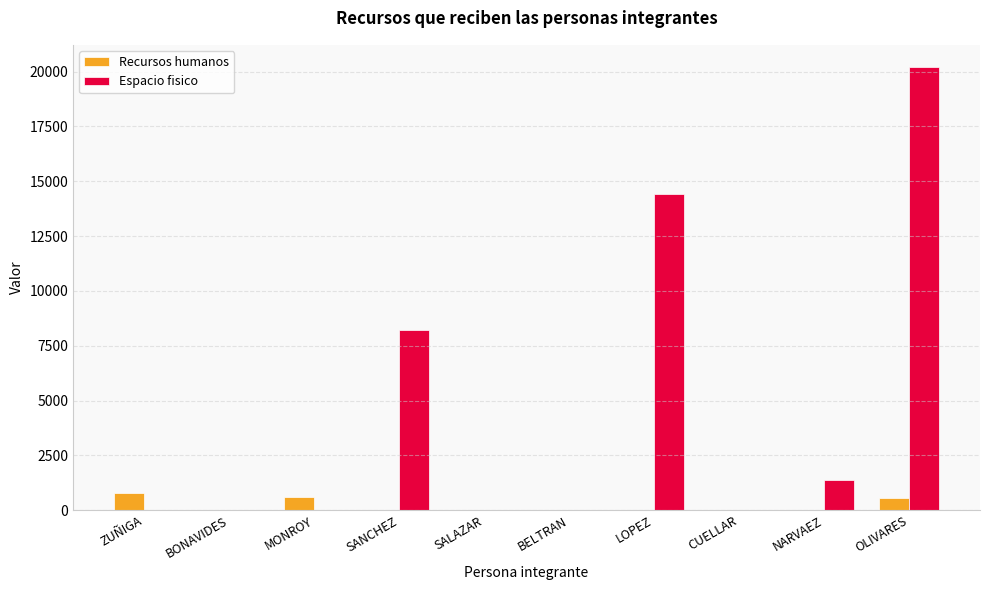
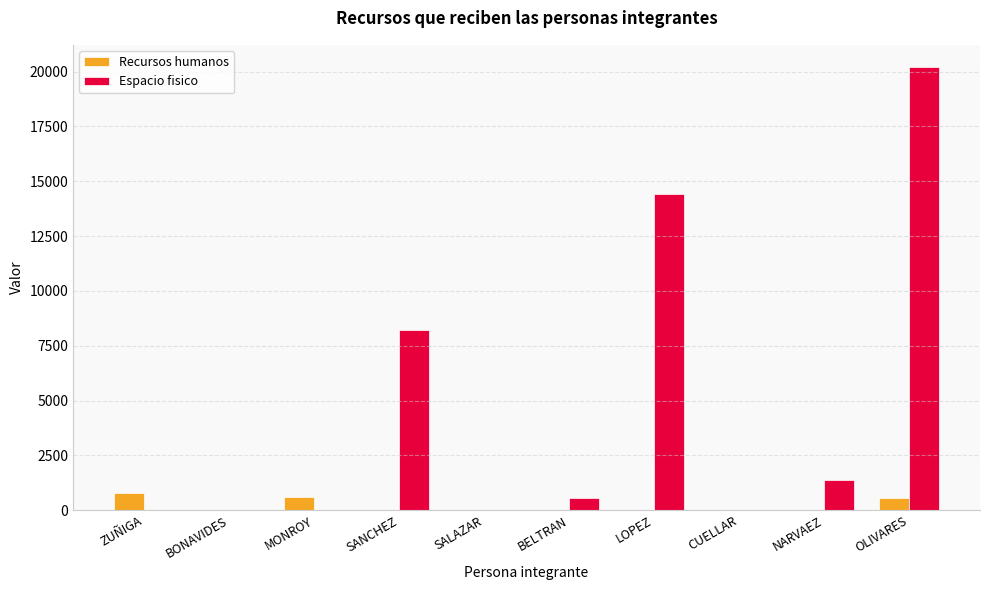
Espacio fisico, BELTRAN: 0 -> 500
